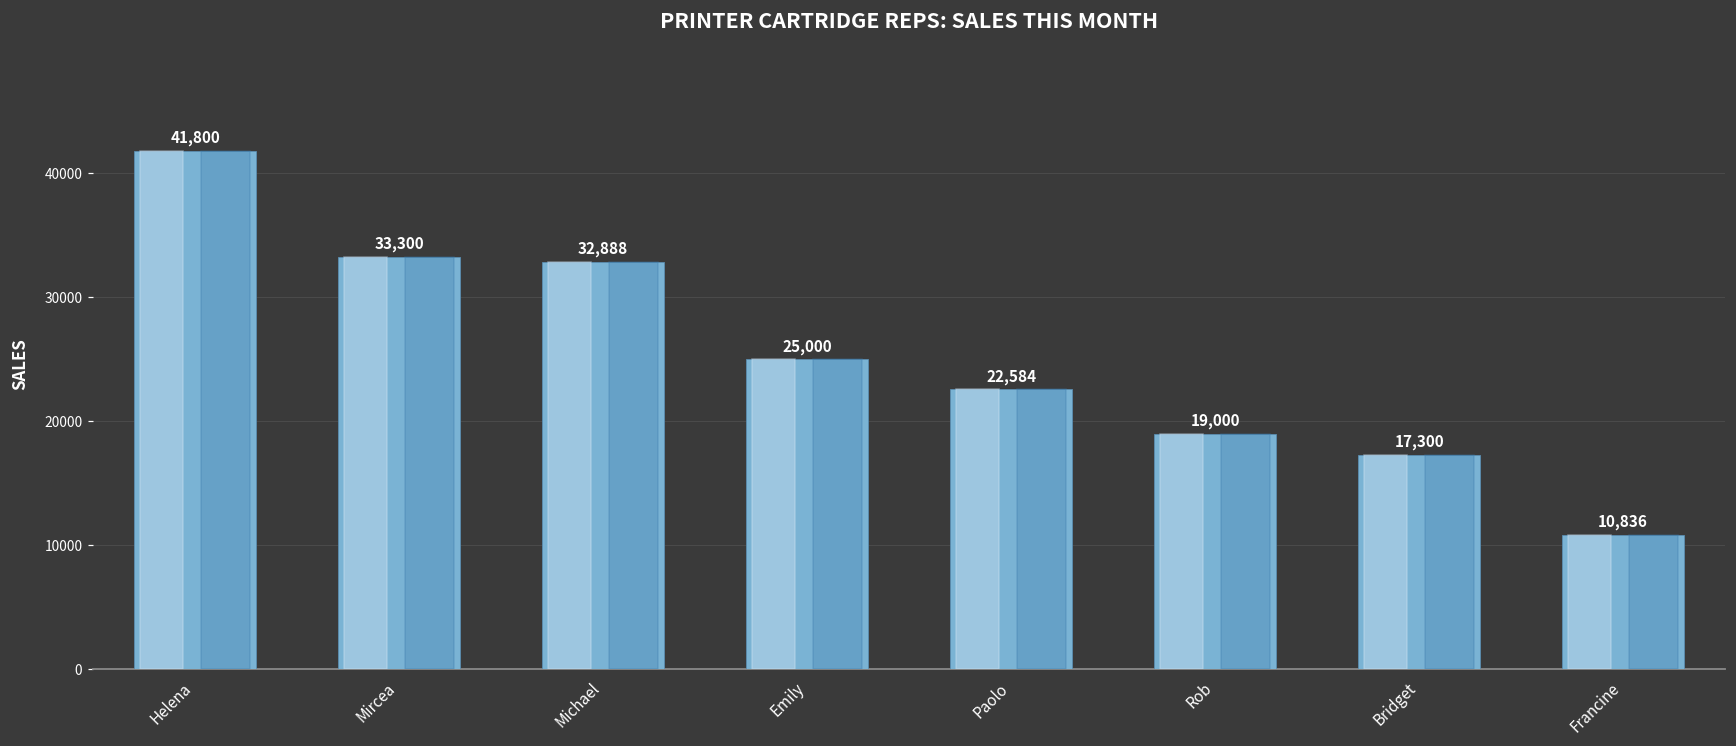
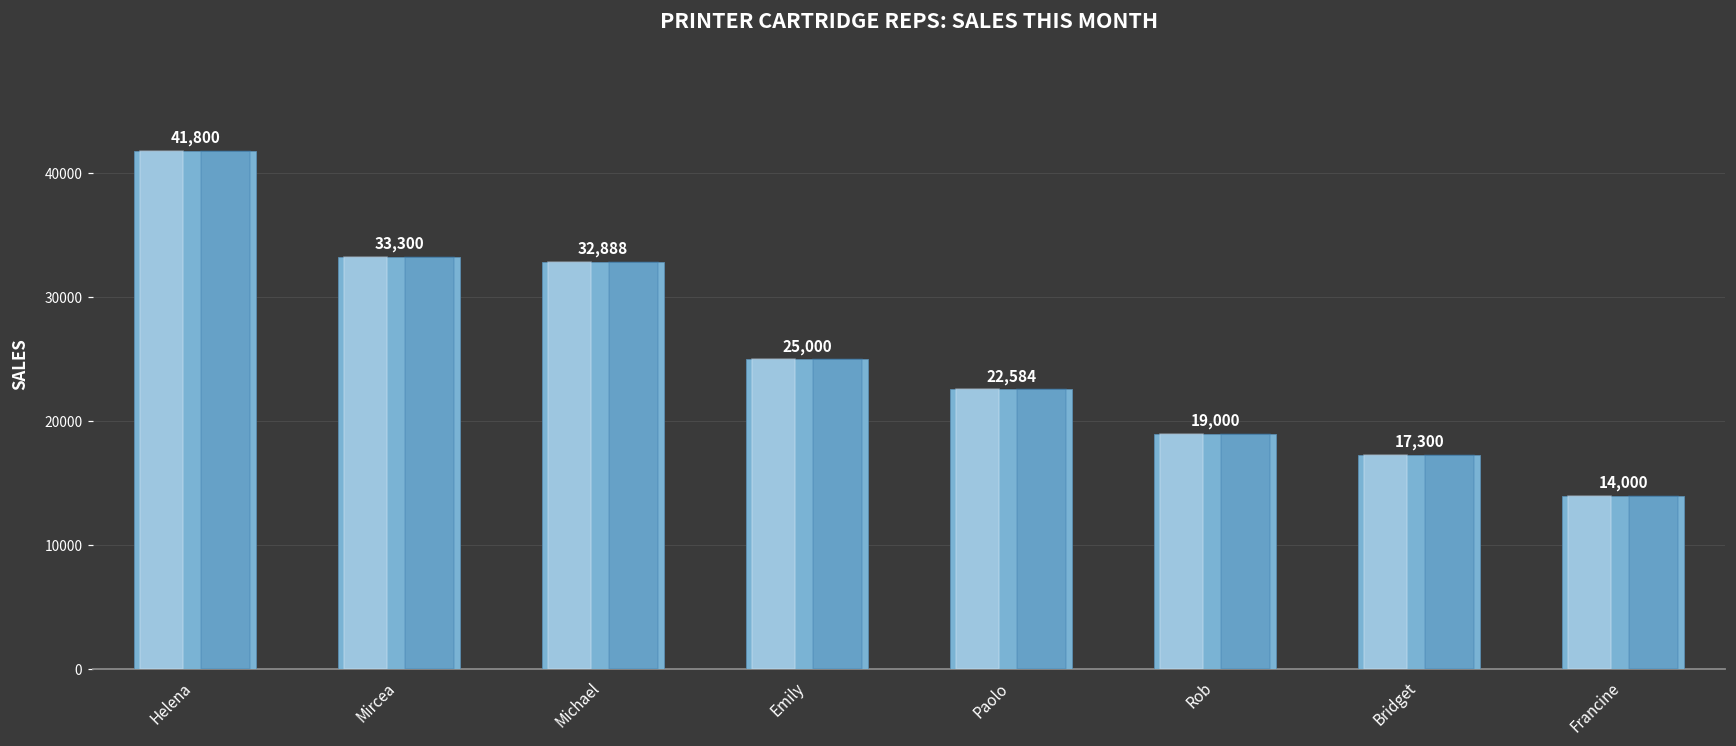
Francine: 10,836 -> 14,000
